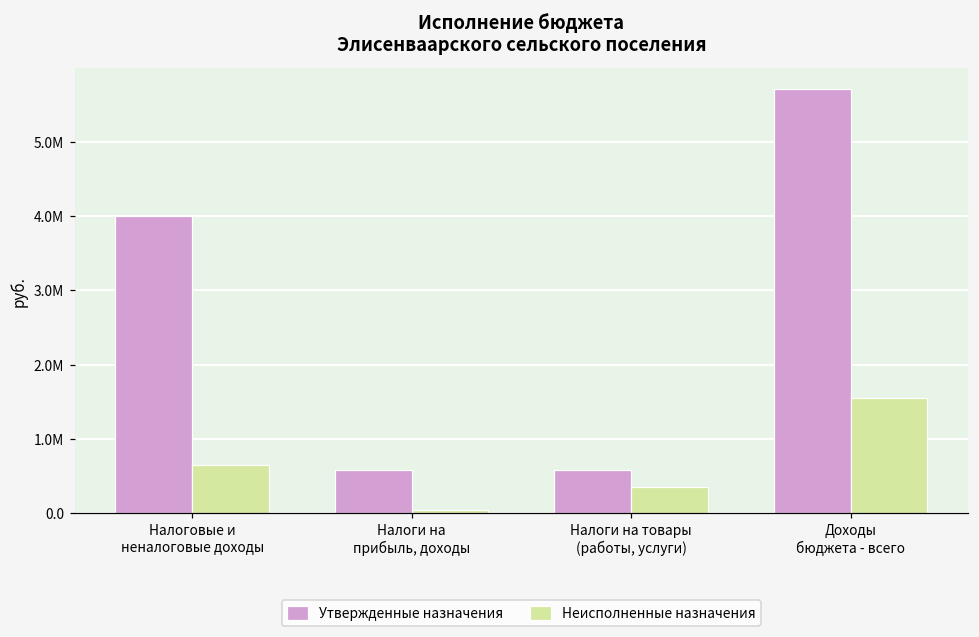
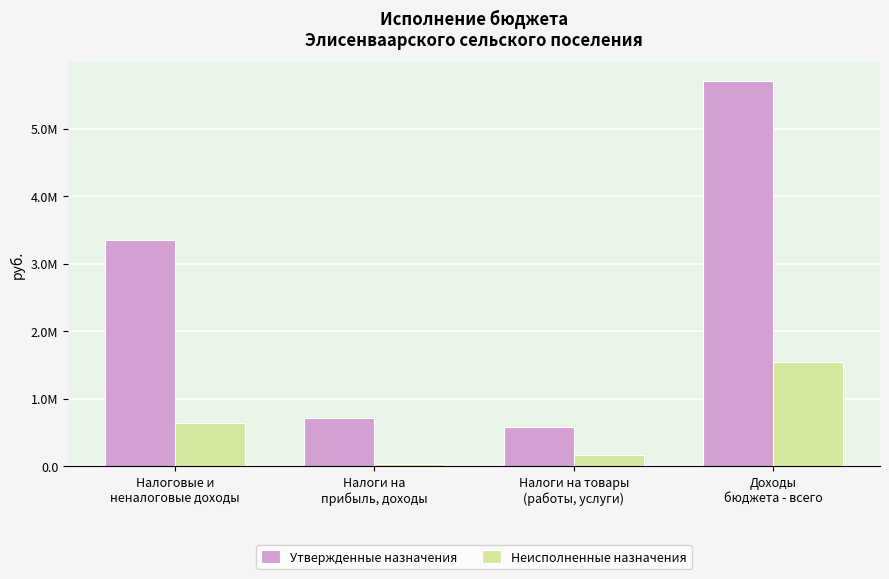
Утвержденные назначения, Налоговые и неналоговые доходы: 4.0М -> 3.4М
Утвержденные назначения, Налоги на прибыль, доходы: 0.6М -> 0.7М
Неисполненные назначения, Налоги на товары (работы, услуги): 0.4М -> 0.2М
